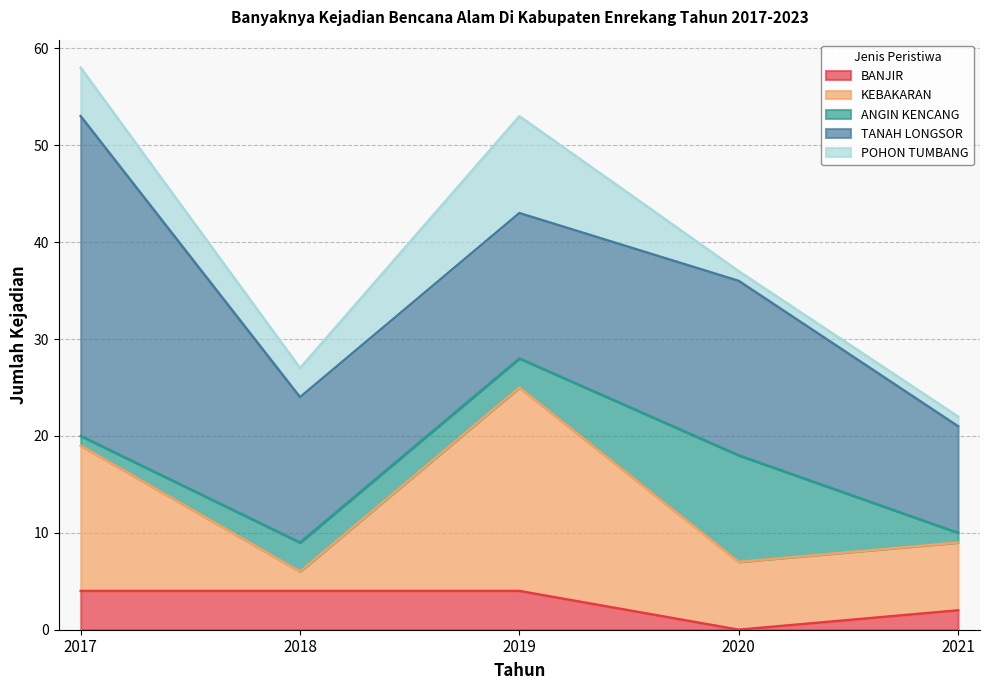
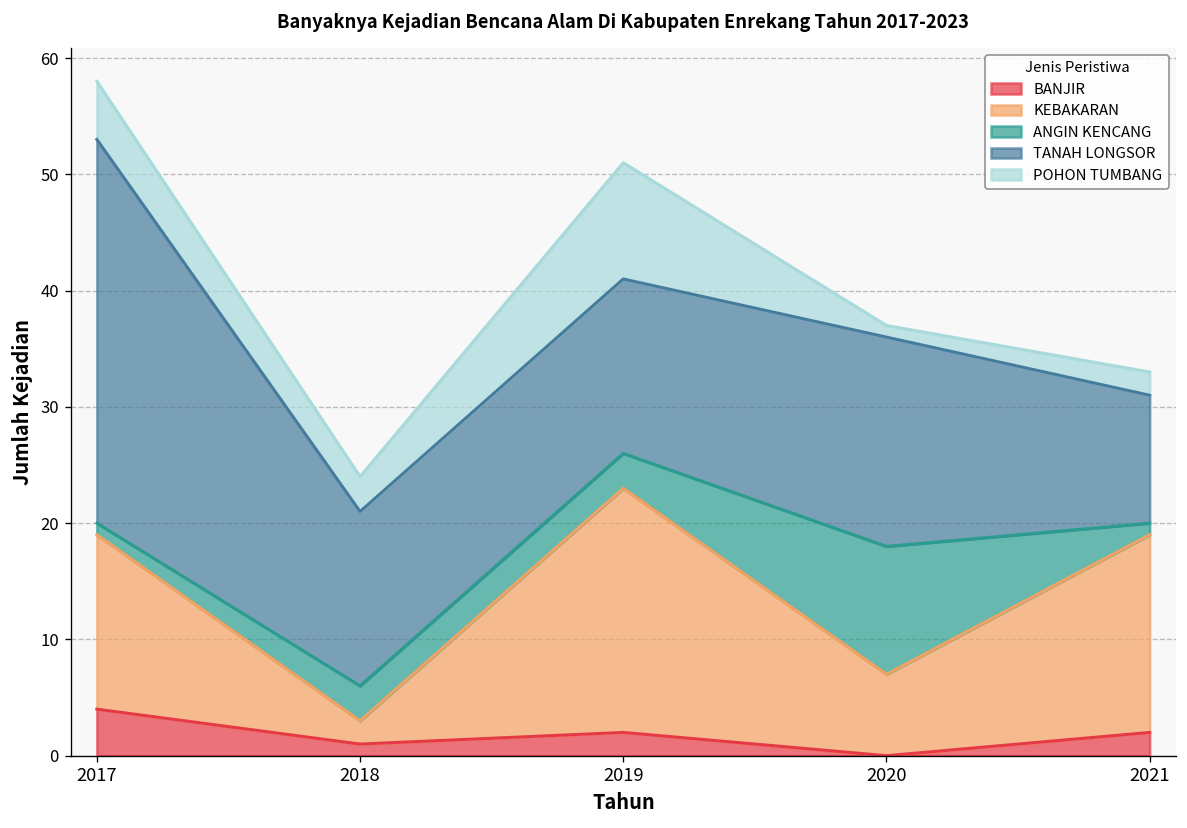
BANJIR, 2018: 4 -> 1
BANJIR, 2019: 4 -> 2
KEBAKARAN, 2021: 7 -> 17
POHON TUMBANG, 2021: 1 -> 2
